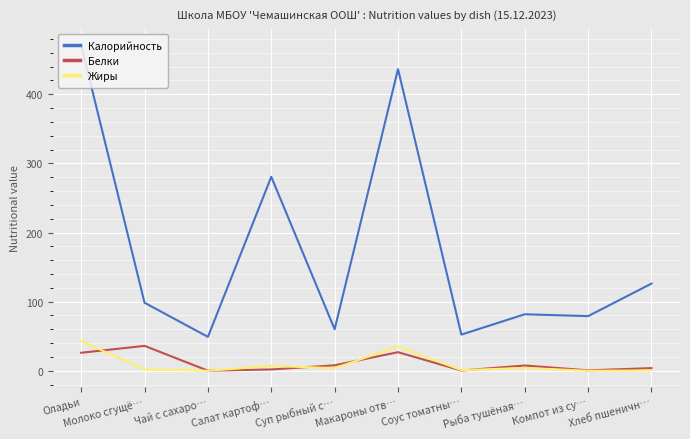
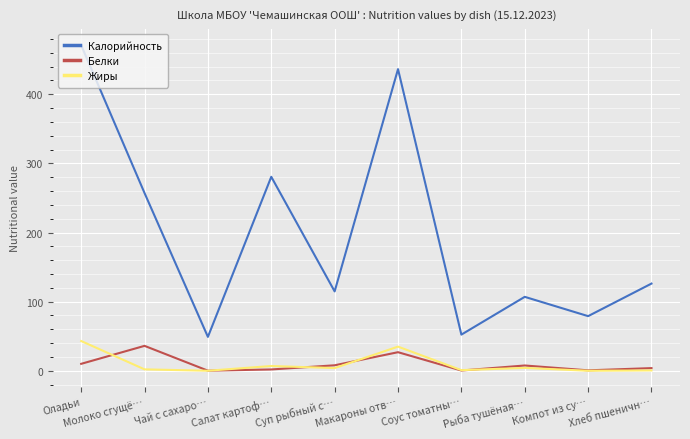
Белки, Оладьи: 30 -> 10
Калорийность, Молоко сгущё…: 100 -> 260
Калорийность, Суп рыбный с…: 60 -> 110
Калорийность, Рыба тушёная…: 80 -> 110
